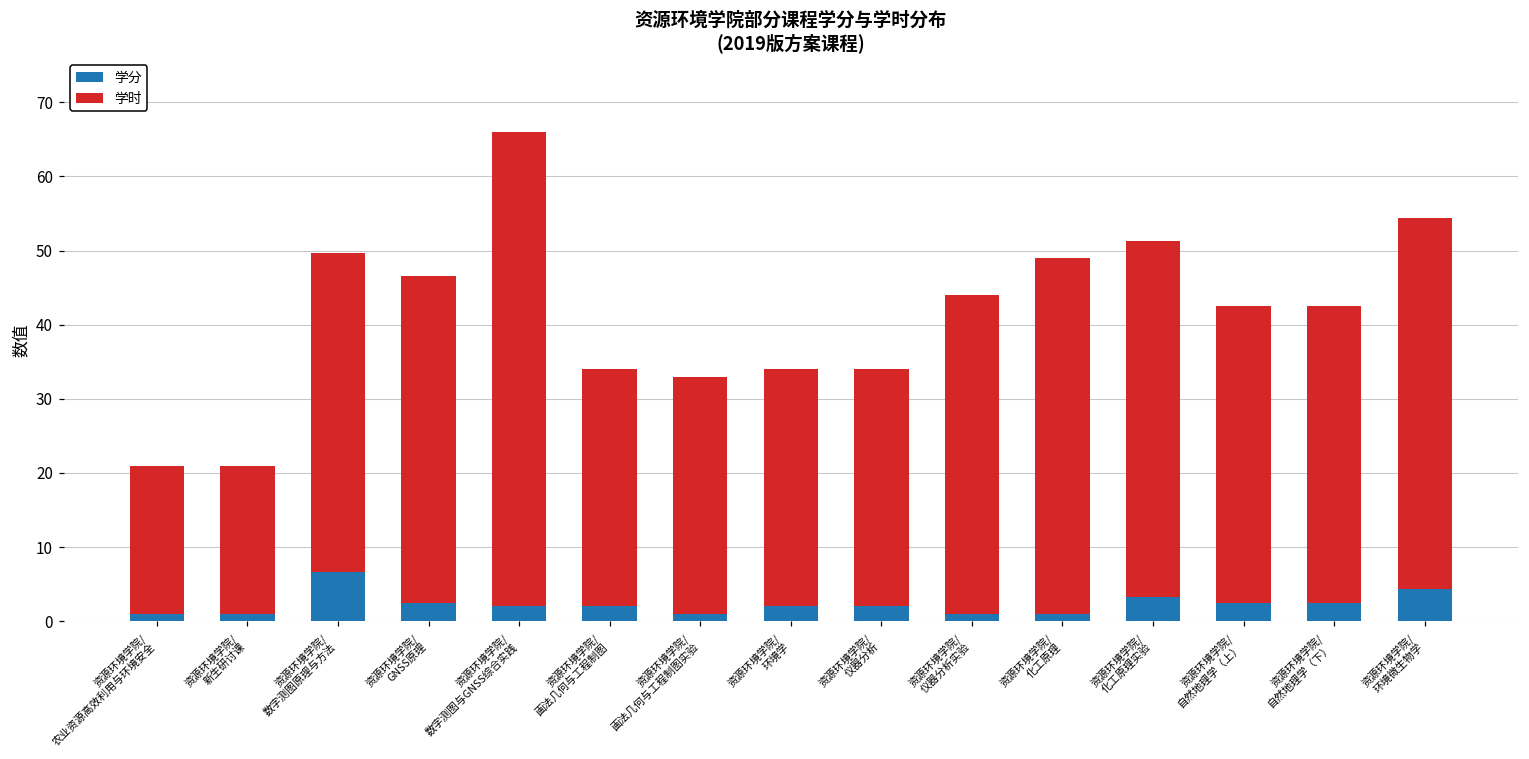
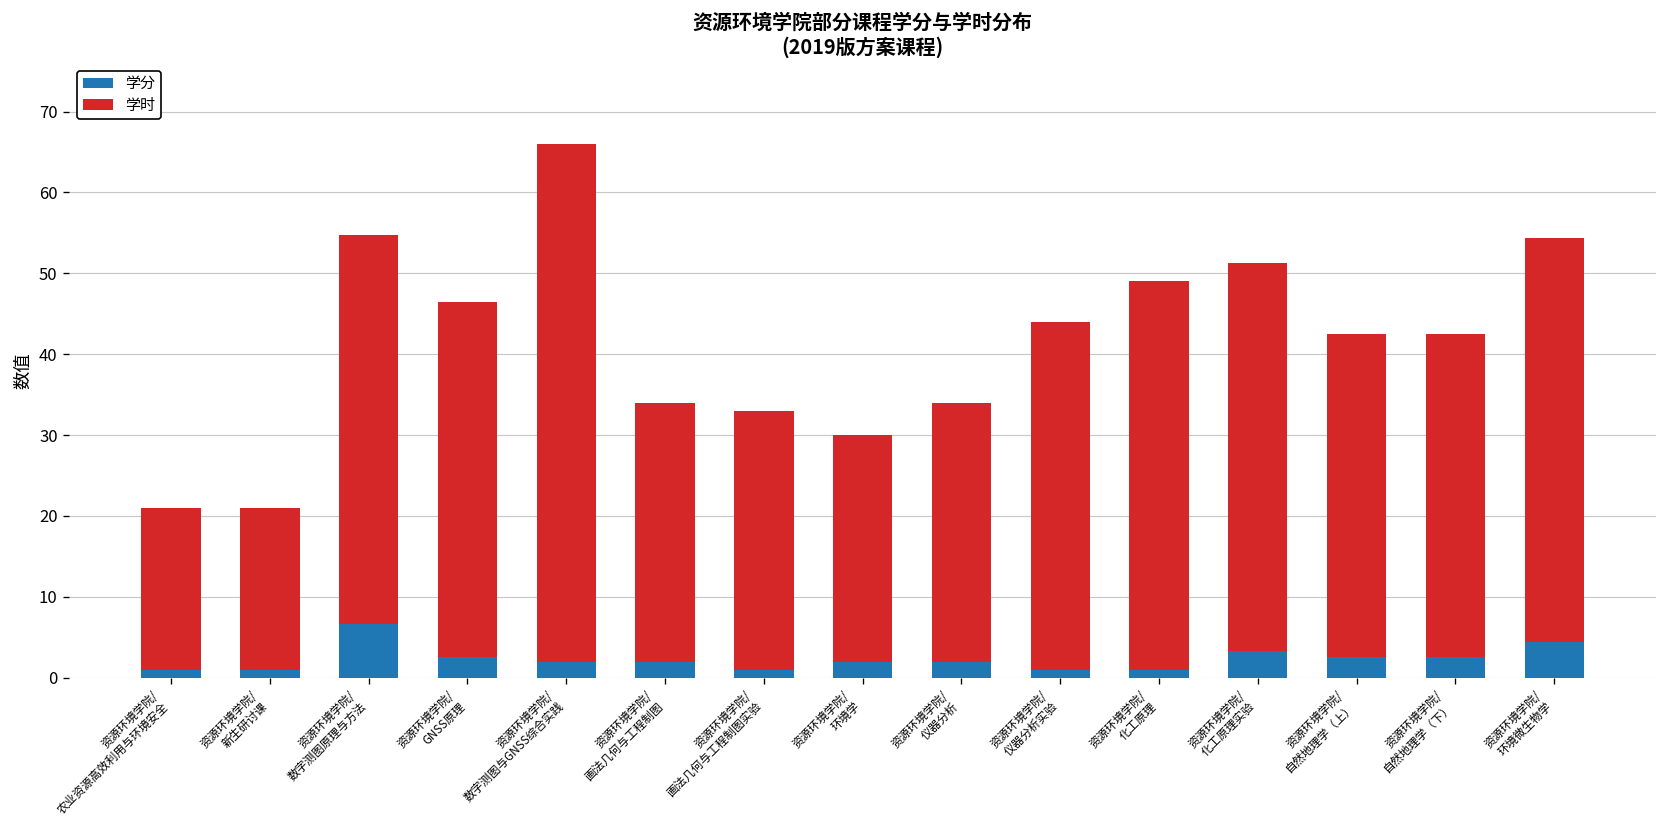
学时, 资源环境学院/ 数字测图原理与方法: 43 -> 48
学时, 资源环境学院/ 环境学: 32 -> 28
